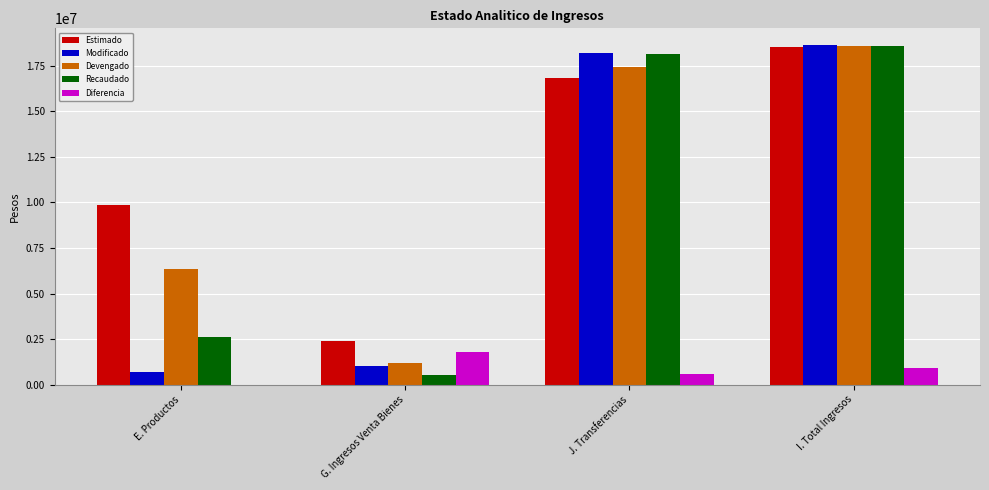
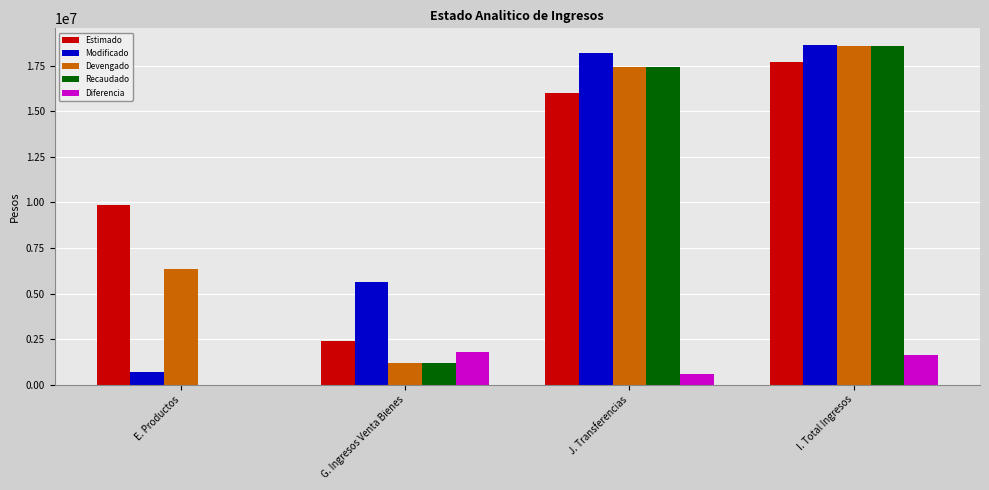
Recaudado, E. Productos: 2600000 -> 0
Modificado, G. Ingresos Venta Bienes: 1000000 -> 5600000
Recaudado, G. Ingresos Venta Bienes: 500000 -> 1200000
Estimado, J. Transferencias: 16800000 -> 16000000
Recaudado, J. Transferencias: 18100000 -> 17400000
Estimado, I. Total Ingresos: 18500000 -> 17700000
Diferencia, I. Total Ingresos: 900000 -> 1600000
